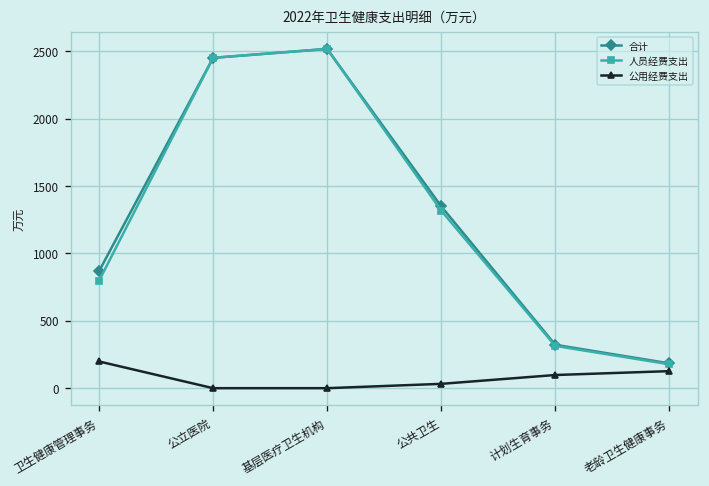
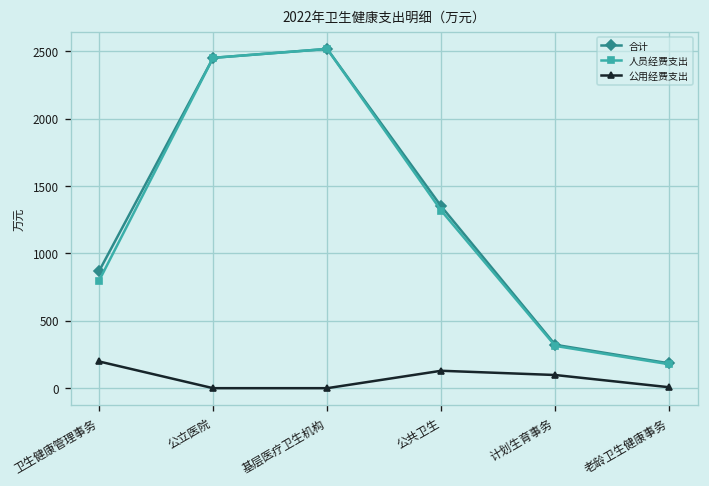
公用经费支出, 公共卫生: 30 -> 130
公用经费支出, 老龄卫生健康事务: 130 -> 10
